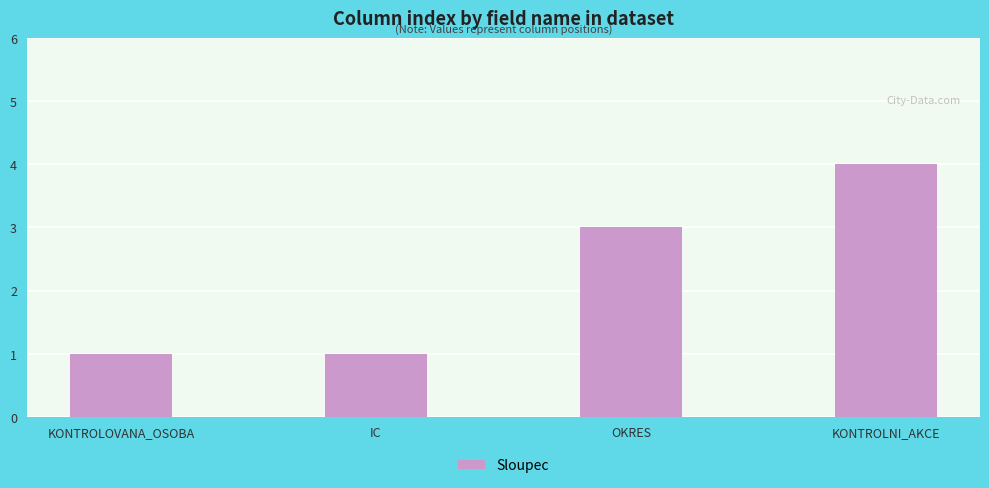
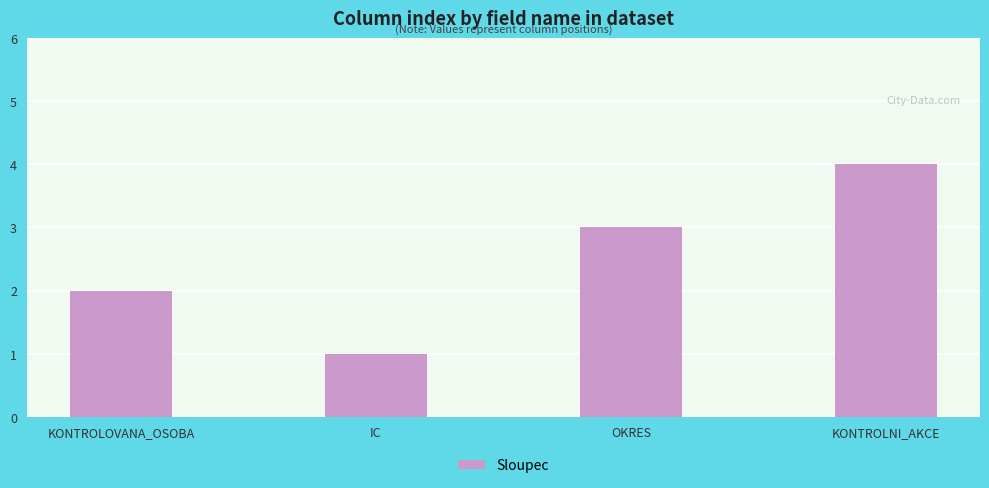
KONTROLOVANA_OSOBA: 1 -> 2
